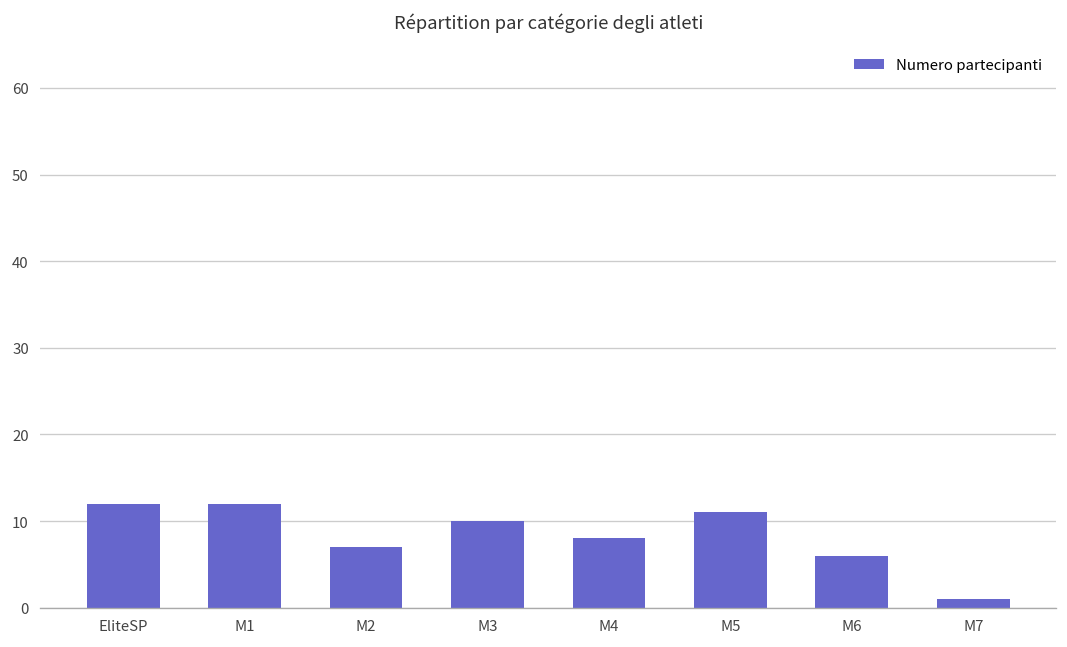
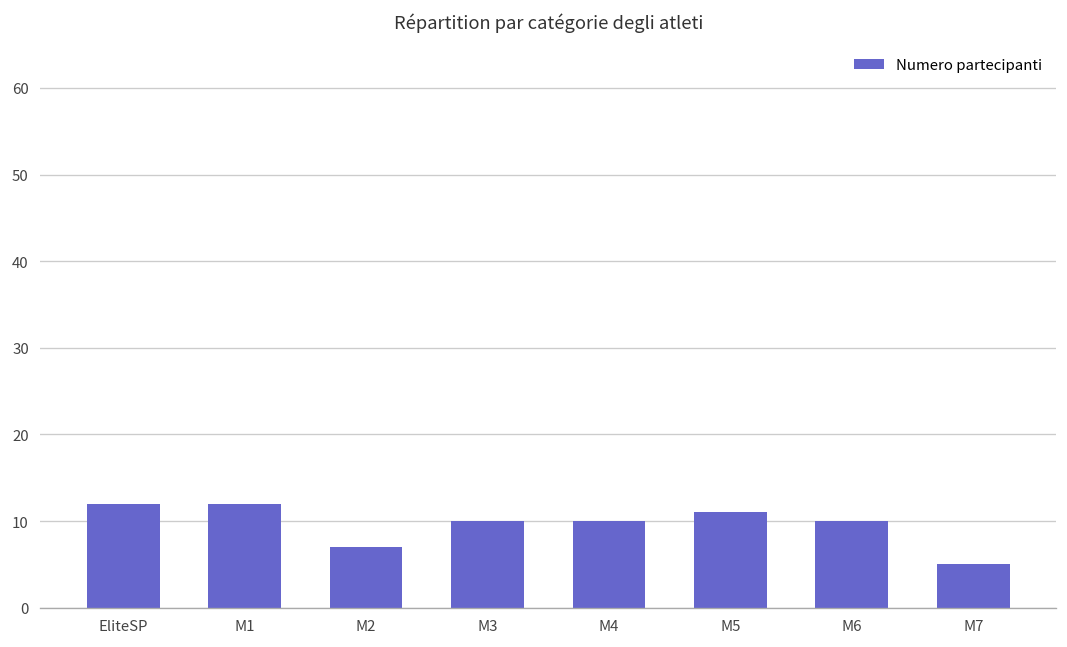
M4: 8 -> 10
M6: 6 -> 10
M7: 1 -> 5
